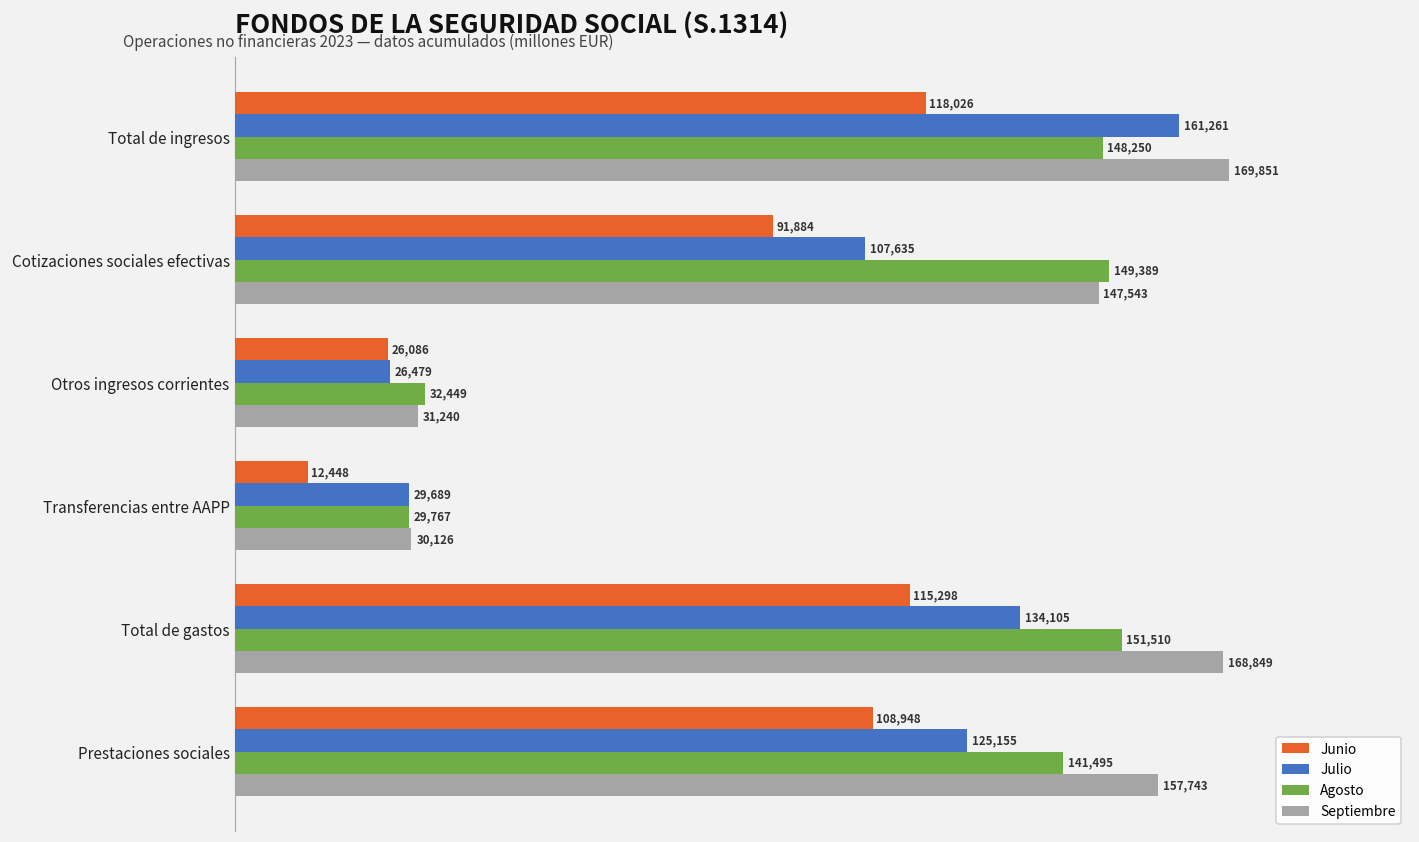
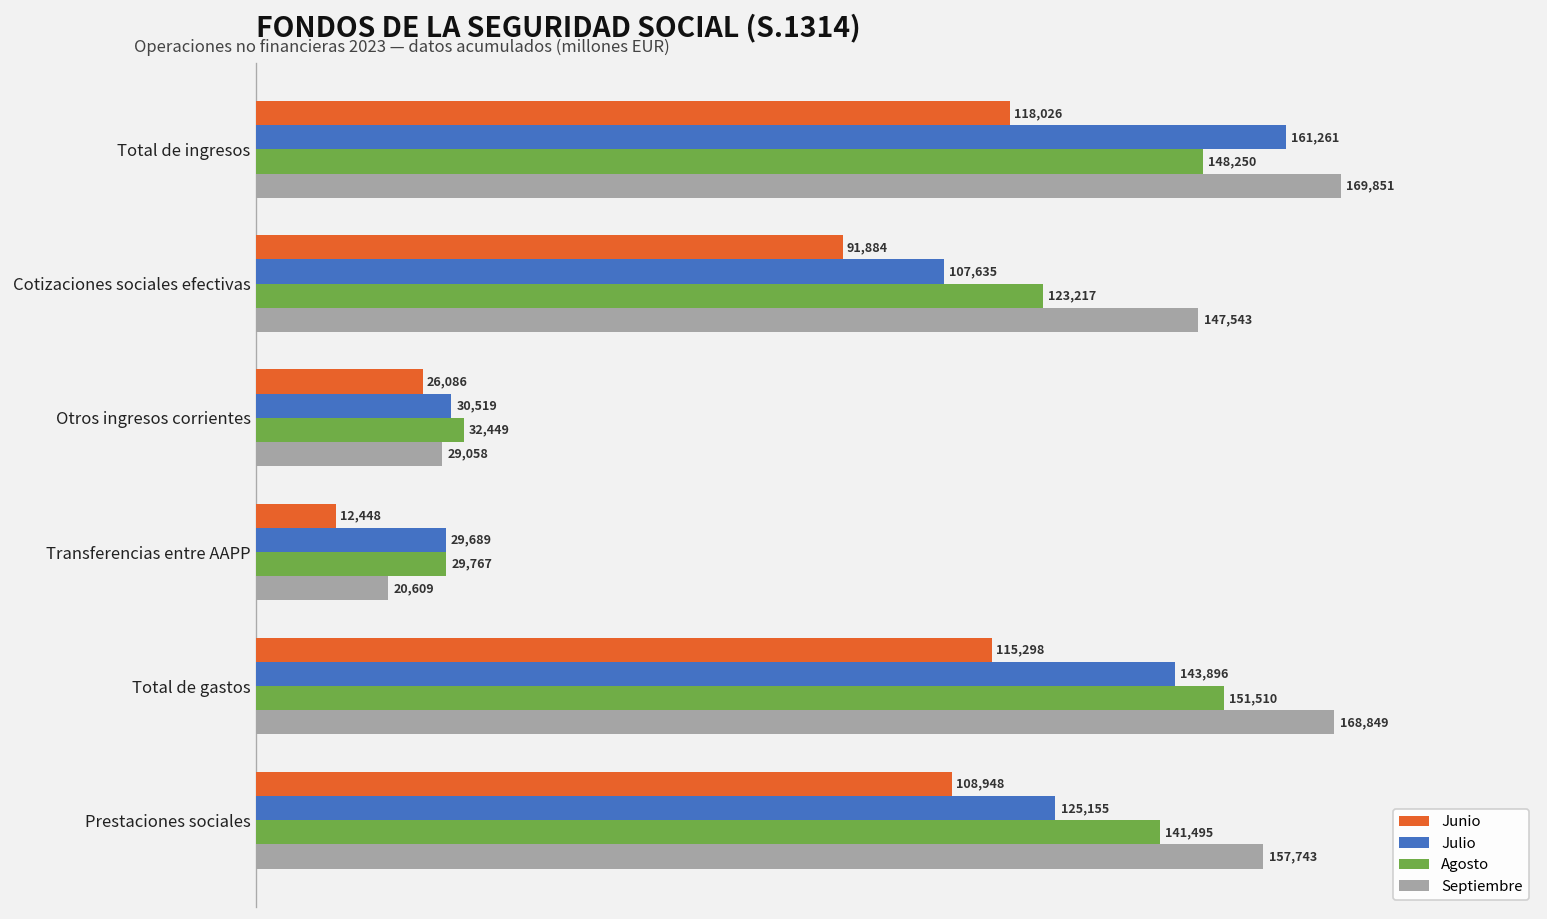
Agosto, Cotizaciones sociales efectivas: 149,389 -> 123,217
Julio, Otros ingresos corrientes: 26,479 -> 30,519
Septiembre, Otros ingresos corrientes: 31,240 -> 29,058
Septiembre, Transferencias entre AAPP: 30,126 -> 20,609
Julio, Total de gastos: 134,105 -> 143,896
